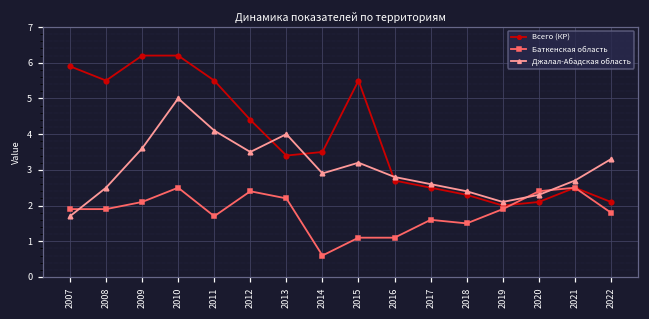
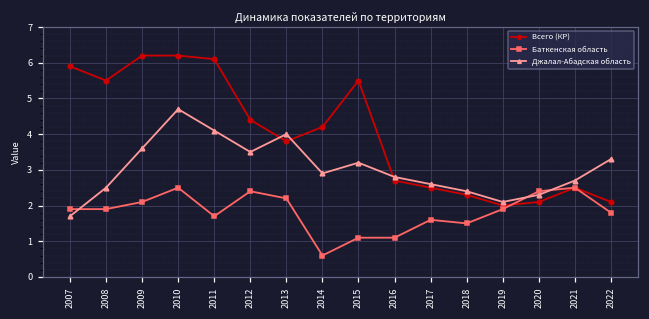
Джалал-Абадская область, 2010: 5.0 -> 4.7
Всего (КР), 2011: 5.5 -> 6.1
Всего (КР), 2013: 3.4 -> 3.8
Всего (КР), 2014: 3.5 -> 4.2
